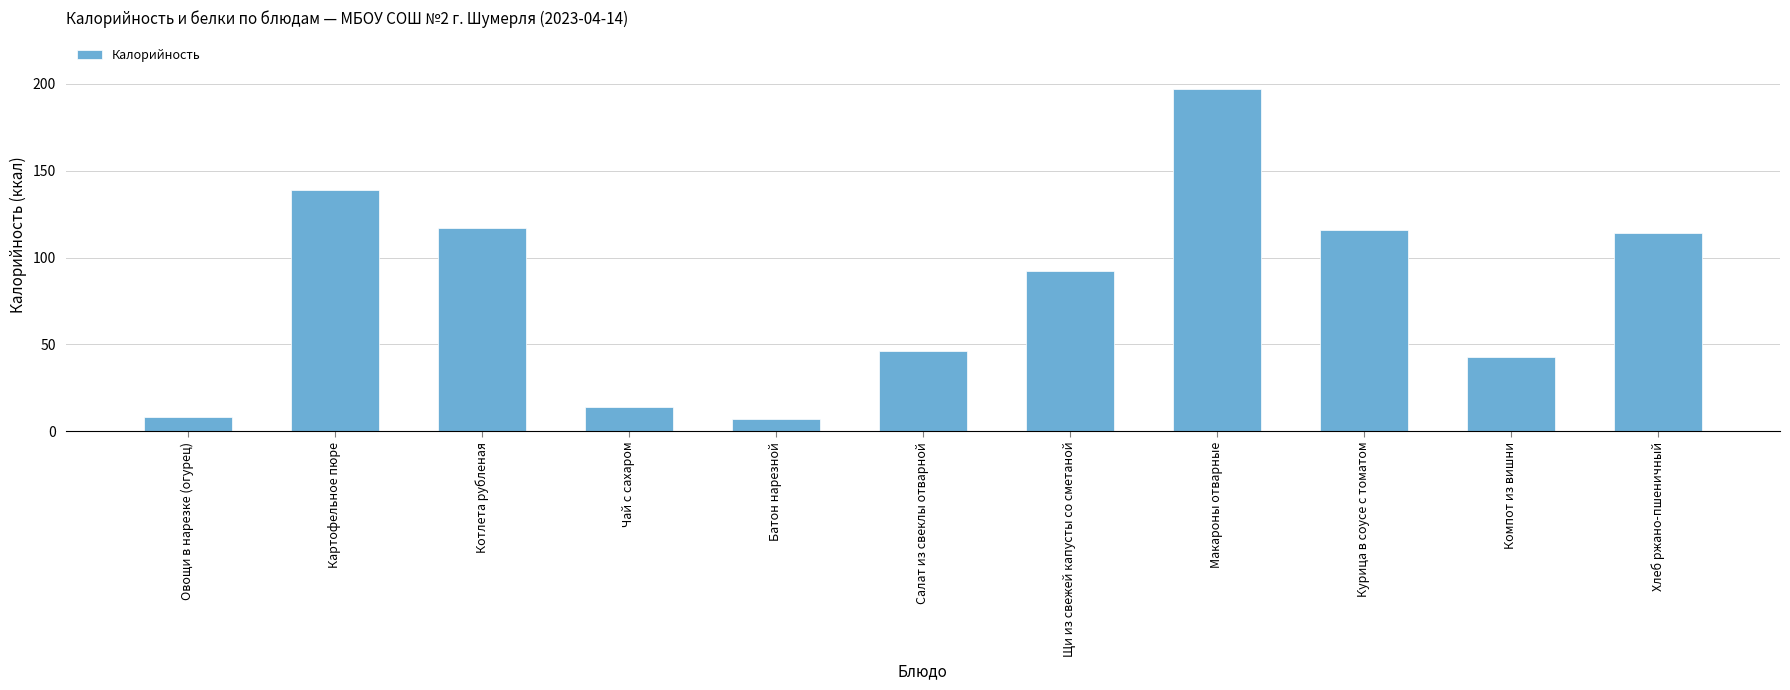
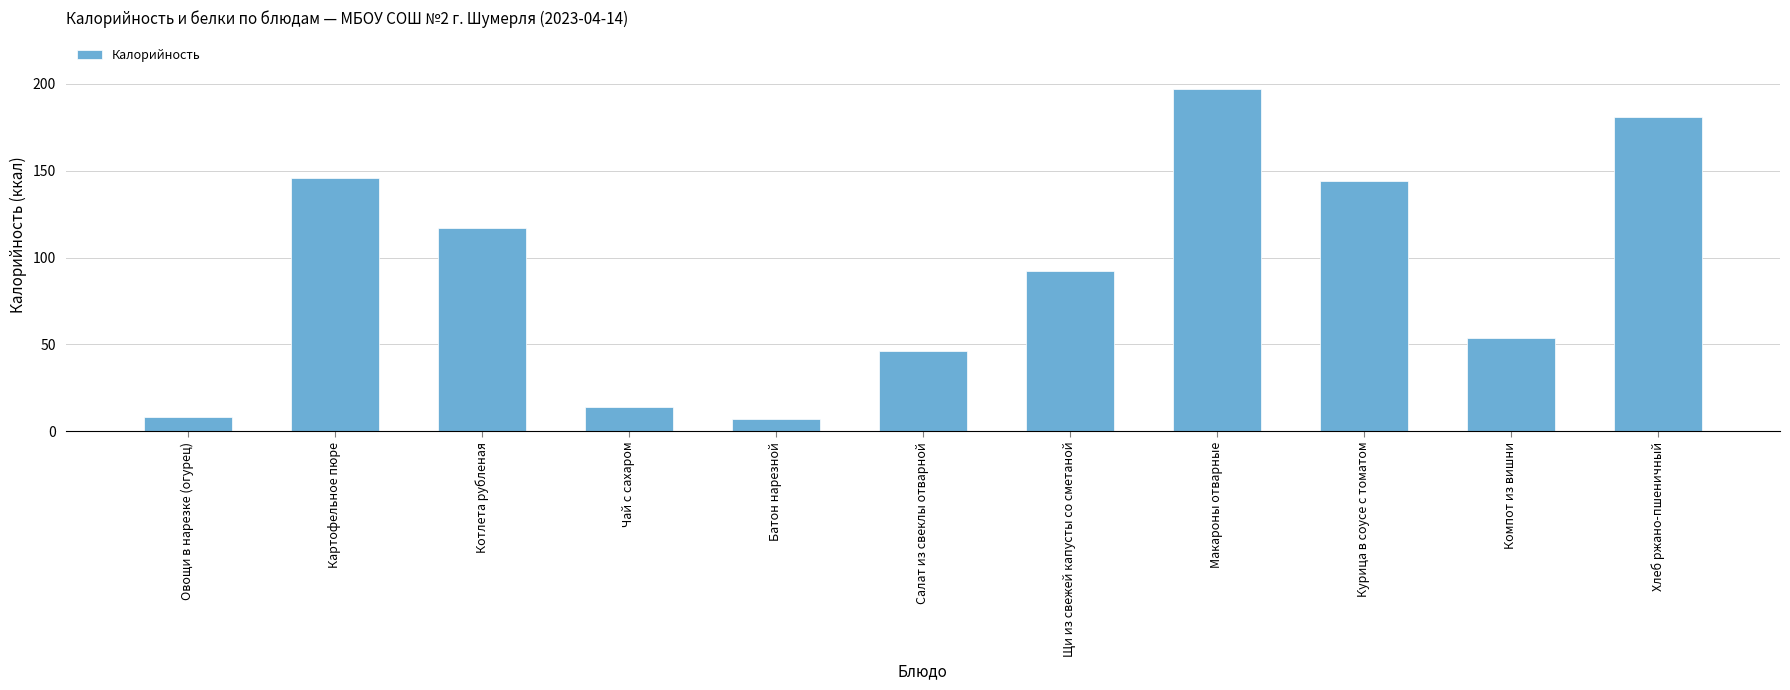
Картофельное пюре: 139 -> 146
Курица в соусе с томатом: 116 -> 144
Компот из вишни: 43 -> 54
Хлеб ржано-пшеничный: 114 -> 181
